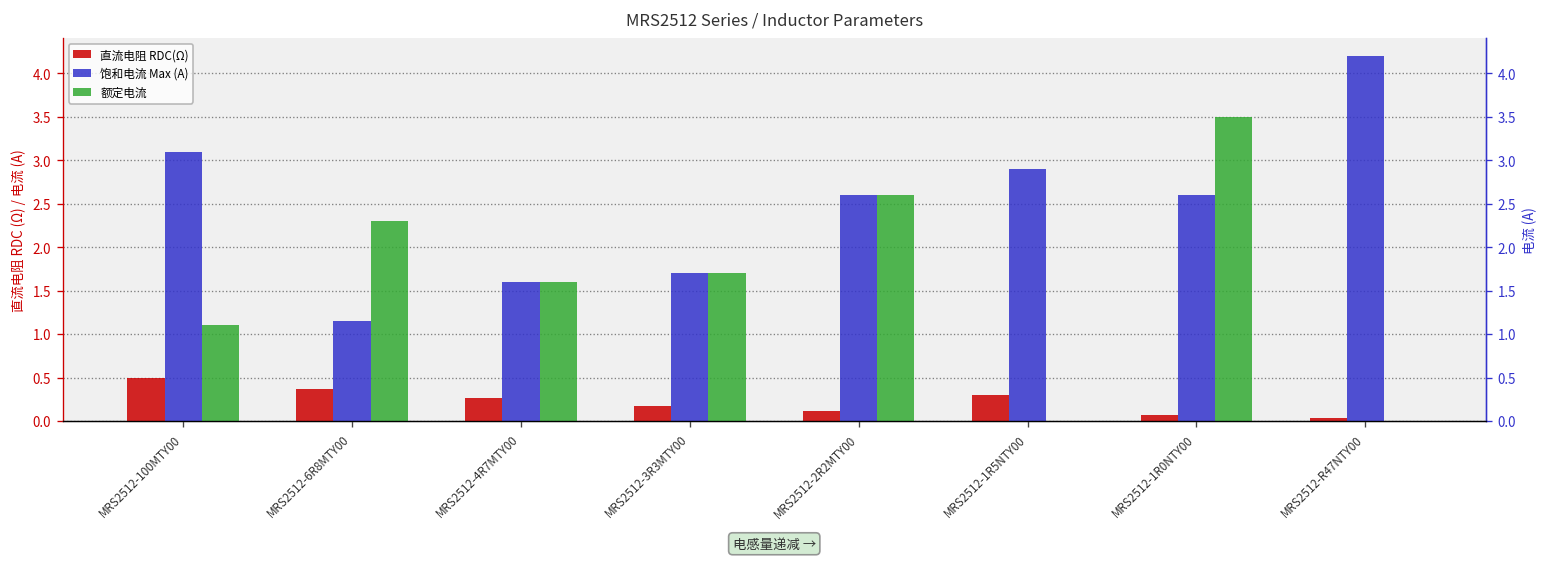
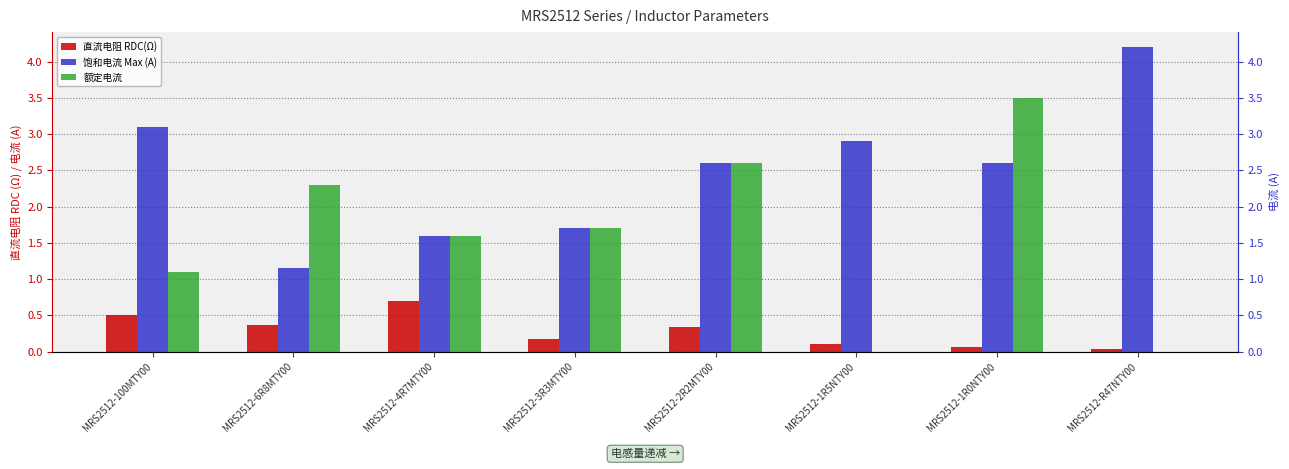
直流电阻 RDC(Ω), MRS2512-4R7MTY00: 0.3 -> 0.7
直流电阻 RDC(Ω), MRS2512-2R2MTY00: 0.1 -> 0.3
直流电阻 RDC(Ω), MRS2512-1R5NTY00: 0.3 -> 0.1
